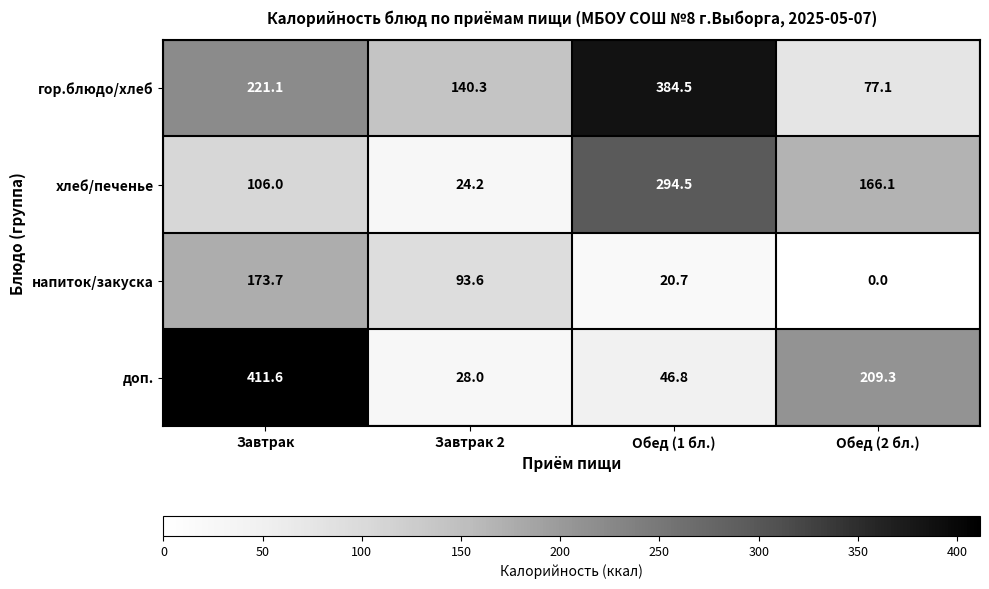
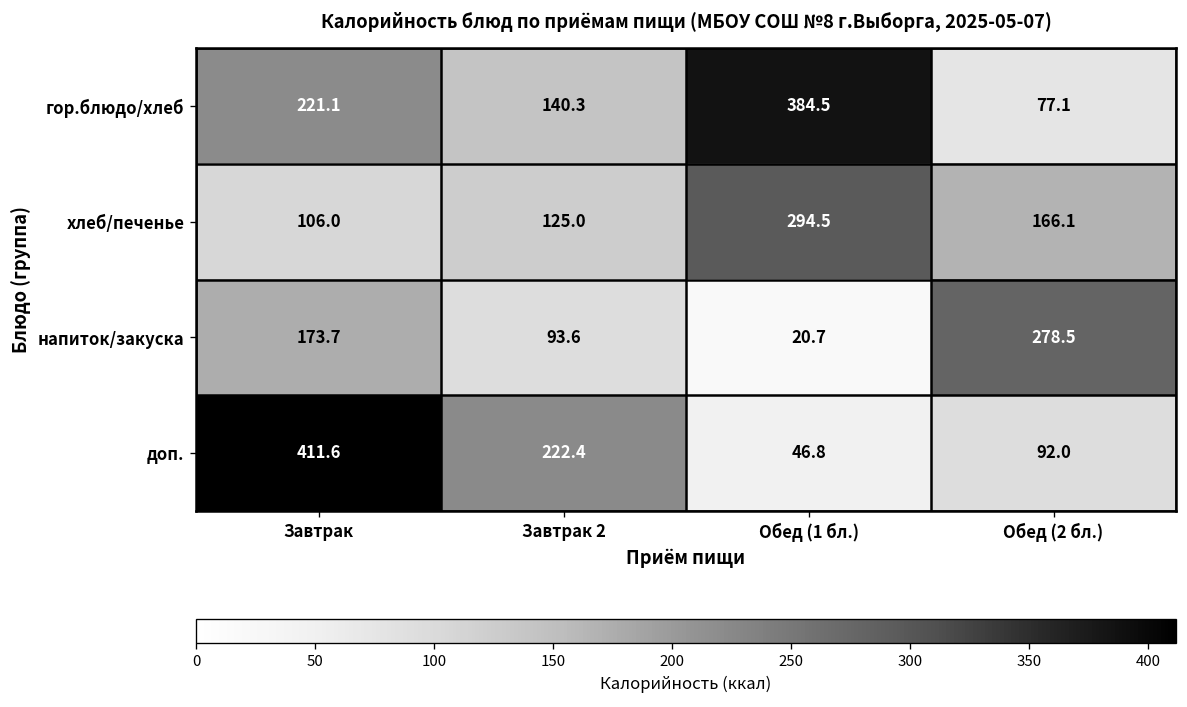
хлеб/печенье, Завтрак 2: 24.2 -> 125.0
напиток/закуска, Обед (2 бл.): 0.0 -> 278.5
доп., Завтрак 2: 28.0 -> 222.4
доп., Обед (2 бл.): 209.3 -> 92.0
